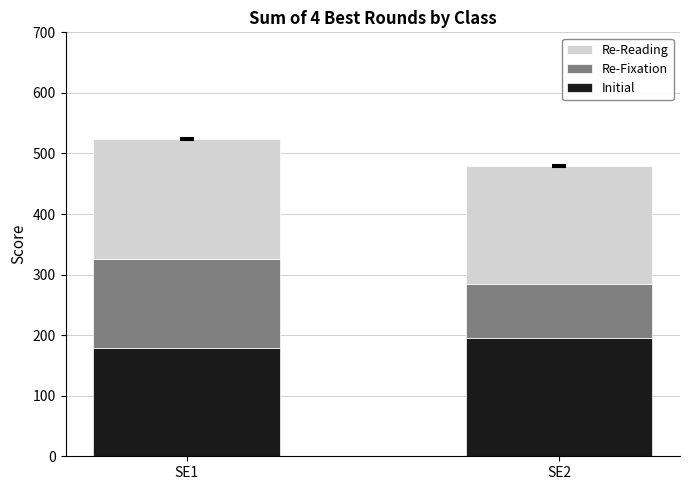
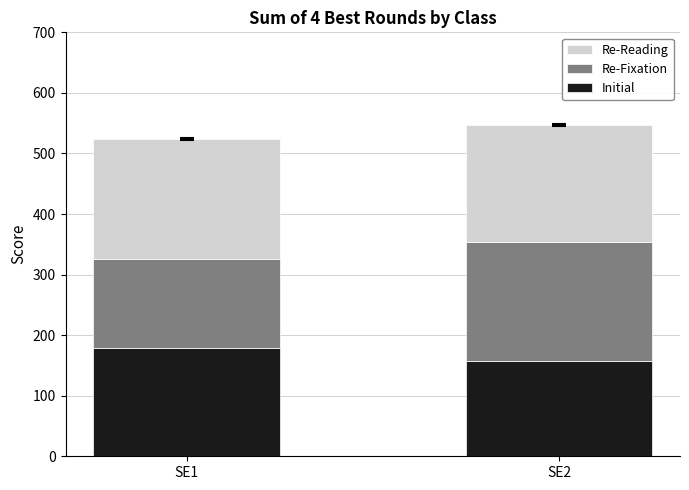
Initial, SE2: 200 -> 160
Re-Fixation, SE2: 90 -> 200
